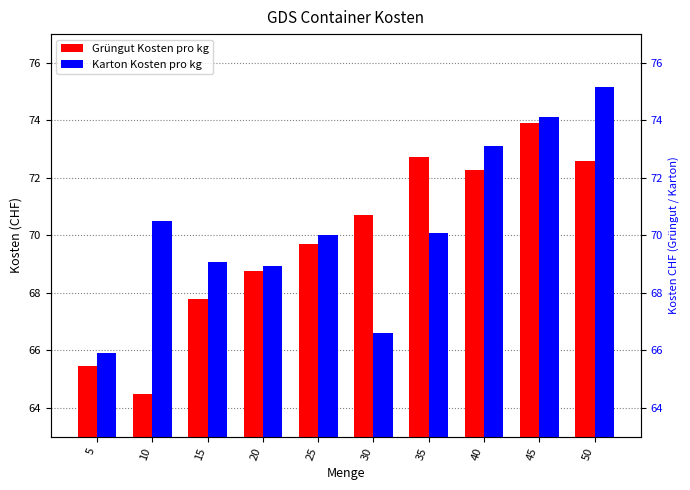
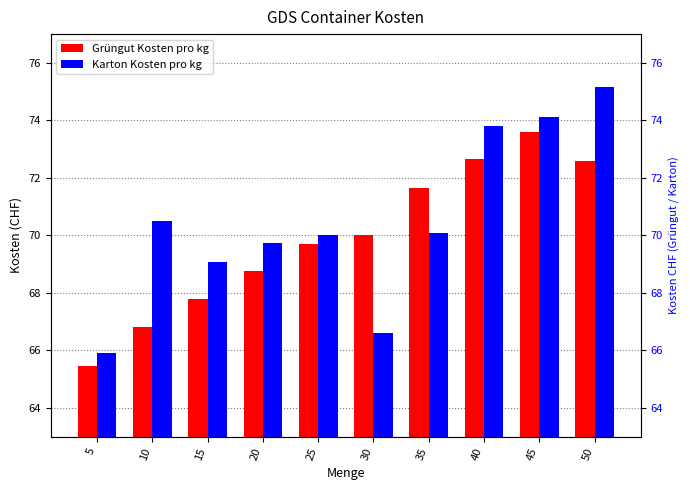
Grüngut Kosten pro kg, 10: 64.5 -> 66.8
Karton Kosten pro kg, 20: 69.0 -> 69.7
Grüngut Kosten pro kg, 30: 70.7 -> 70.0
Grüngut Kosten pro kg, 35: 72.7 -> 71.7
Grüngut Kosten pro kg, 40: 72.3 -> 72.7
Karton Kosten pro kg, 40: 73.1 -> 73.8
Grüngut Kosten pro kg, 45: 73.9 -> 73.6
